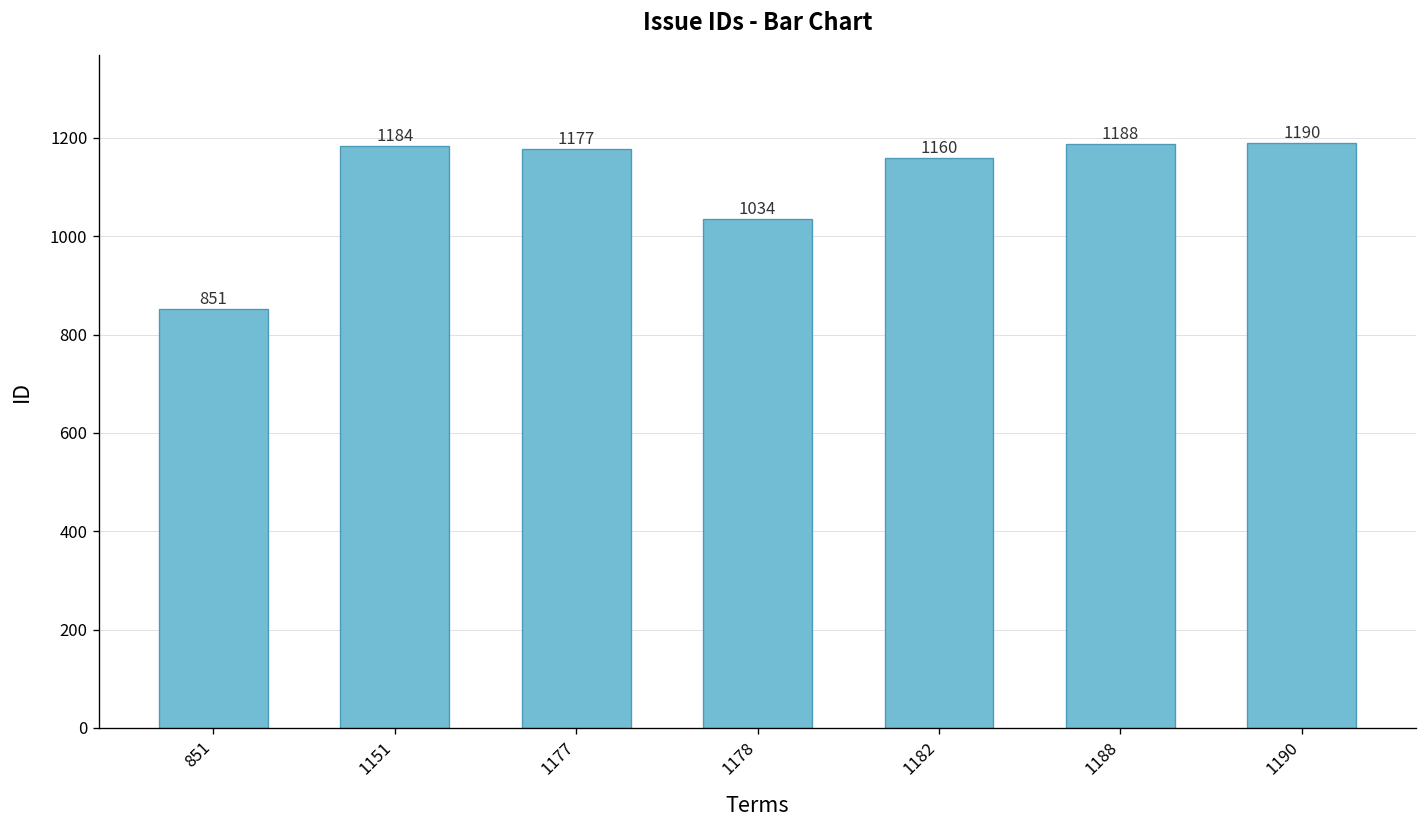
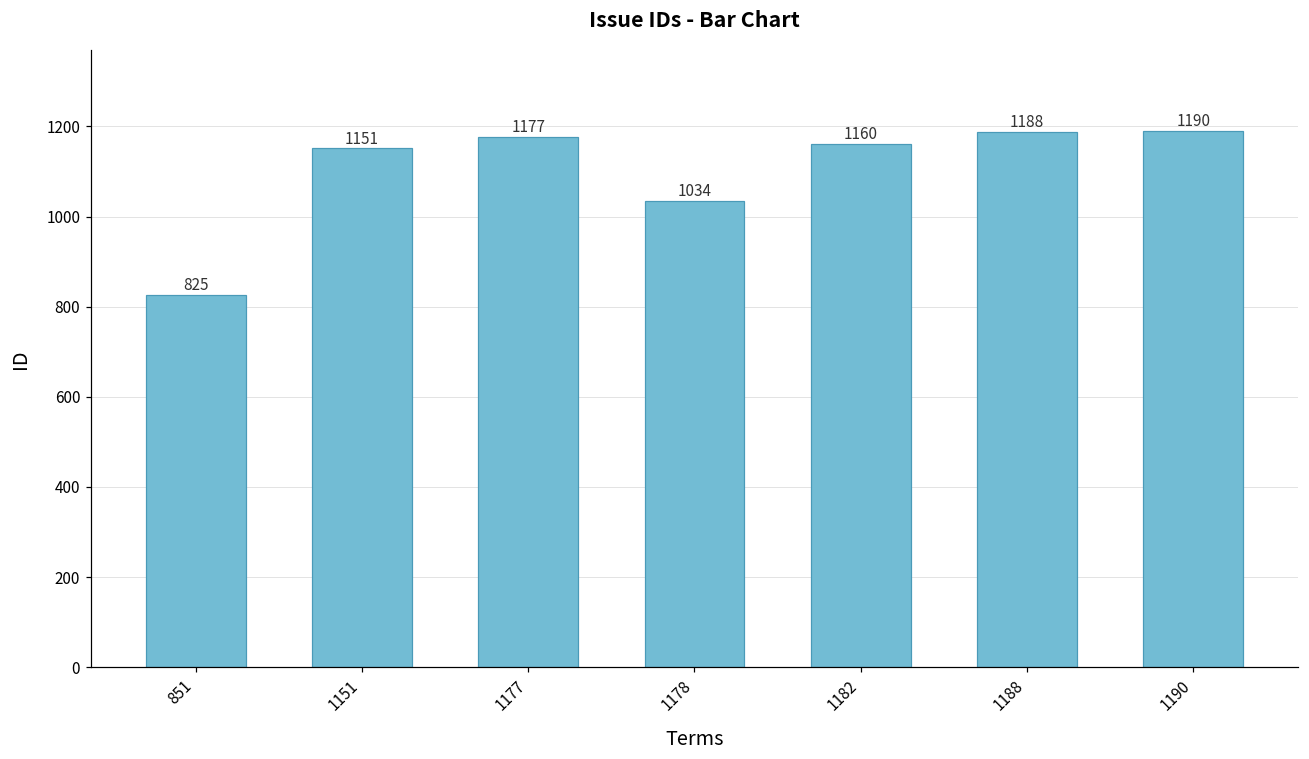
851: 851 -> 825
1151: 1184 -> 1151
